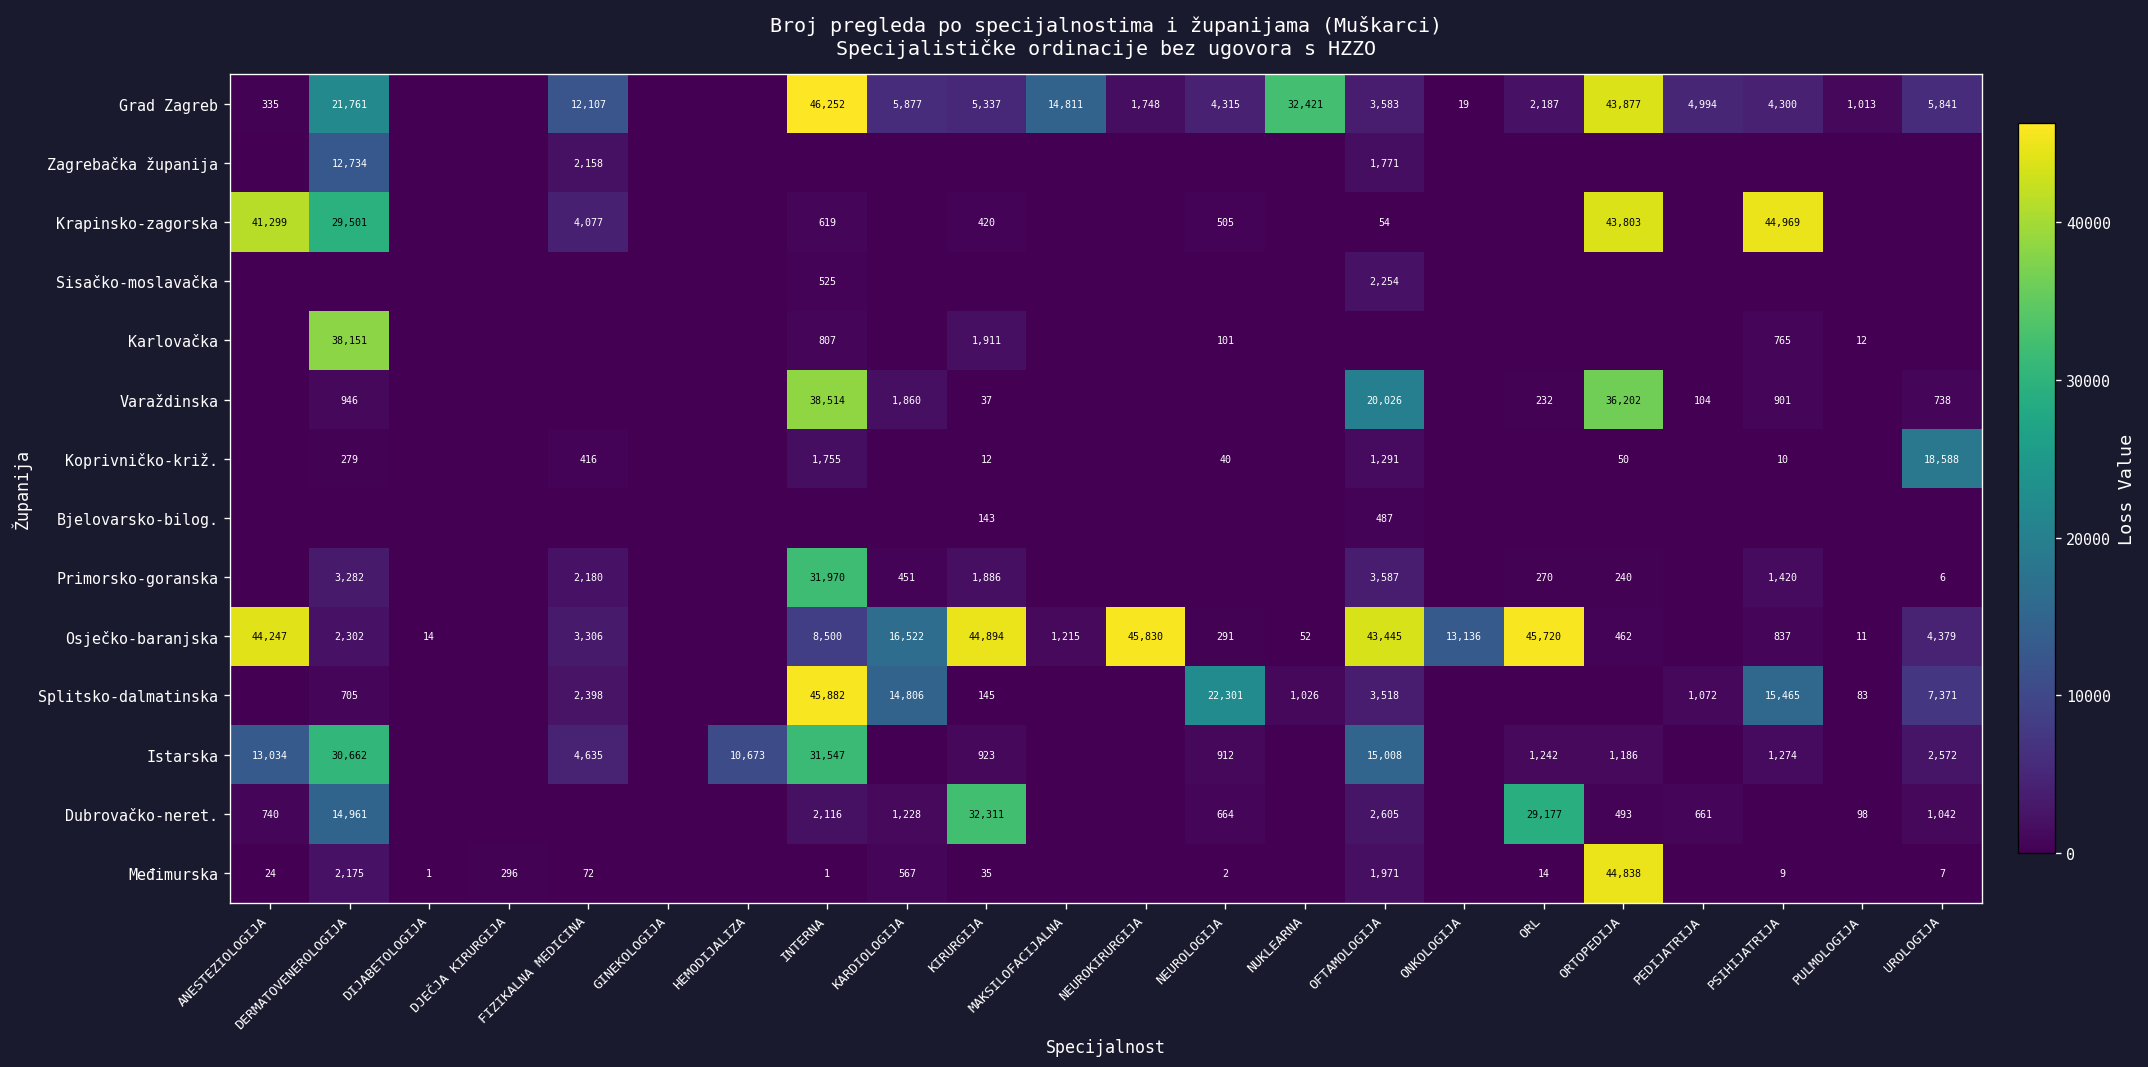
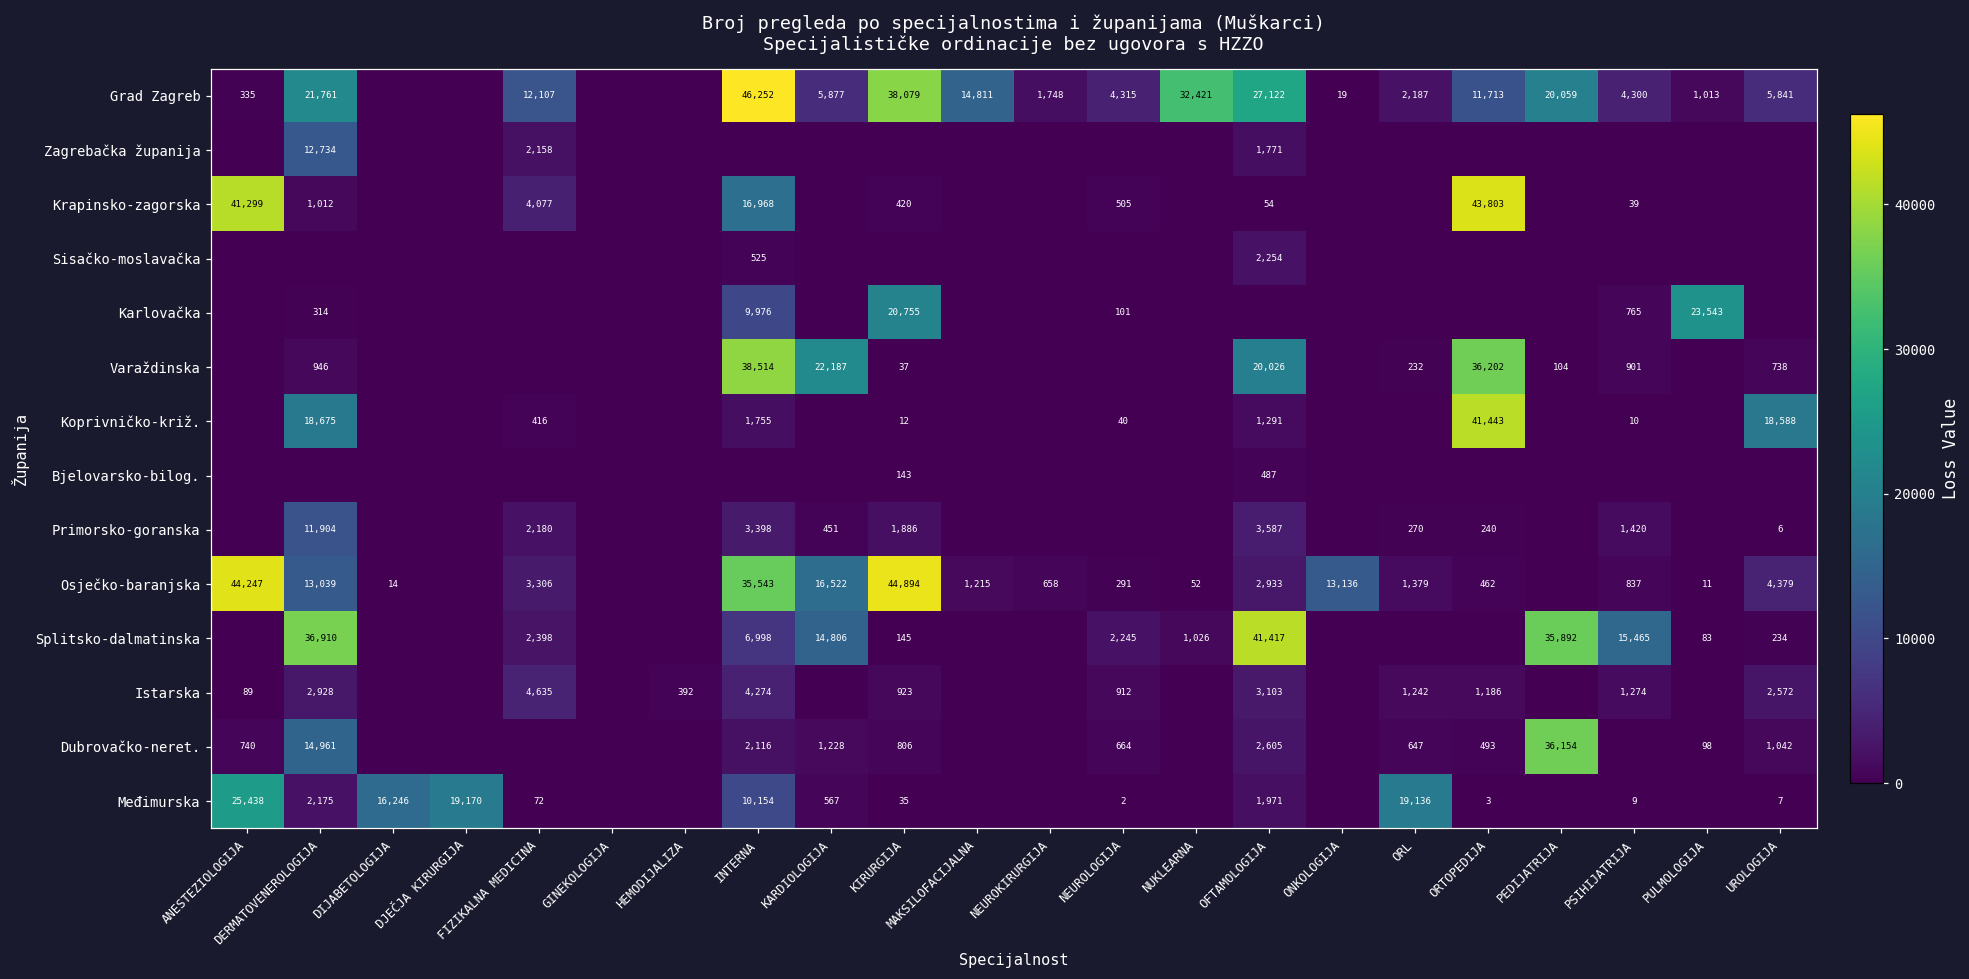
Grad Zagreb, KIRURGIJA: 5,337 -> 38,079
Grad Zagreb, OFTAMOLOGIJA: 3,583 -> 27,122
Grad Zagreb, ORTOPEDIJA: 43,877 -> 11,713
Grad Zagreb, PEDIJATRIJA: 4,994 -> 20,059
Krapinsko-zagorska, DERMATOVENEROLOGIJA: 29,501 -> 1,012
Krapinsko-zagorska, INTERNA: 619 -> 16,968
Krapinsko-zagorska, PSIHIJATRIJA: 44,969 -> 39
Karlovačka, DERMATOVENEROLOGIJA: 38,151 -> 314
Karlovačka, INTERNA: 807 -> 9,976
Karlovačka, KIRURGIJA: 1,911 -> 20,755
Karlovačka, PULMOLOGIJA: 12 -> 23,543
Varaždinska, KARDIOLOGIJA: 1,860 -> 22,187
Koprivničko-križ., DERMATOVENEROLOGIJA: 279 -> 18,675
Koprivničko-križ., ORTOPEDIJA: 50 -> 41,443
Primorsko-goranska, DERMATOVENEROLOGIJA: 3,282 -> 11,904
Primorsko-goranska, INTERNA: 31,970 -> 3,398
Osječko-baranjska, DERMATOVENEROLOGIJA: 2,302 -> 13,039
Osječko-baranjska, INTERNA: 8,500 -> 35,543
Osječko-baranjska, NEUROKIRURGIJA: 45,830 -> 658
Osječko-baranjska, OFTAMOLOGIJA: 43,445 -> 2,933
Osječko-baranjska, ORL: 45,720 -> 1,379
Splitsko-dalmatinska, DERMATOVENEROLOGIJA: 705 -> 36,910
Splitsko-dalmatinska, INTERNA: 45,882 -> 6,998
Splitsko-dalmatinska, NEUROLOGIJA: 22,301 -> 2,245
Splitsko-dalmatinska, OFTAMOLOGIJA: 3,518 -> 41,417
Splitsko-dalmatinska, PEDIJATRIJA: 1,072 -> 35,892
Splitsko-dalmatinska, UROLOGIJA: 7,371 -> 234
Istarska, ANESTEZIOLOGIJA: 13,034 -> 89
Istarska, DERMATOVENEROLOGIJA: 30,662 -> 2,928
Istarska, HEMODIJALIZA: 10,673 -> 392
Istarska, INTERNA: 31,547 -> 4,274
Istarska, OFTAMOLOGIJA: 15,008 -> 3,103
Dubrovačko-neret., KIRURGIJA: 32,311 -> 806
Dubrovačko-neret., ORL: 29,177 -> 647
Dubrovačko-neret., PEDIJATRIJA: 661 -> 36,154
Međimurska, ANESTEZIOLOGIJA: 24 -> 25,438
Međimurska, DIJABETOLOGIJA: 1 -> 16,246
Međimurska, DJEČJA KIRURGIJA: 296 -> 19,170
Međimurska, INTERNA: 1 -> 10,154
Međimurska, ORL: 14 -> 19,136
Međimurska, ORTOPEDIJA: 44,838 -> 3
